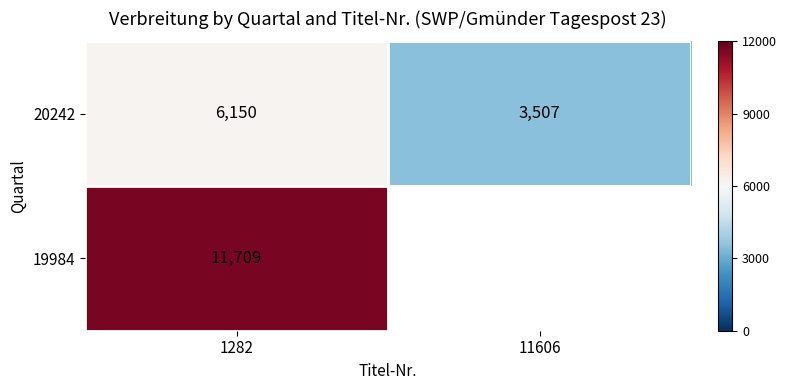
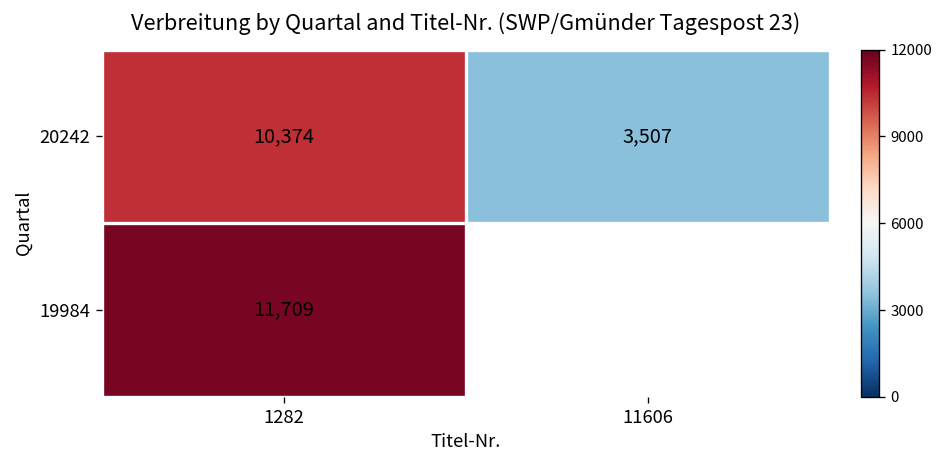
20242, 1282: 6,150 -> 10,374
